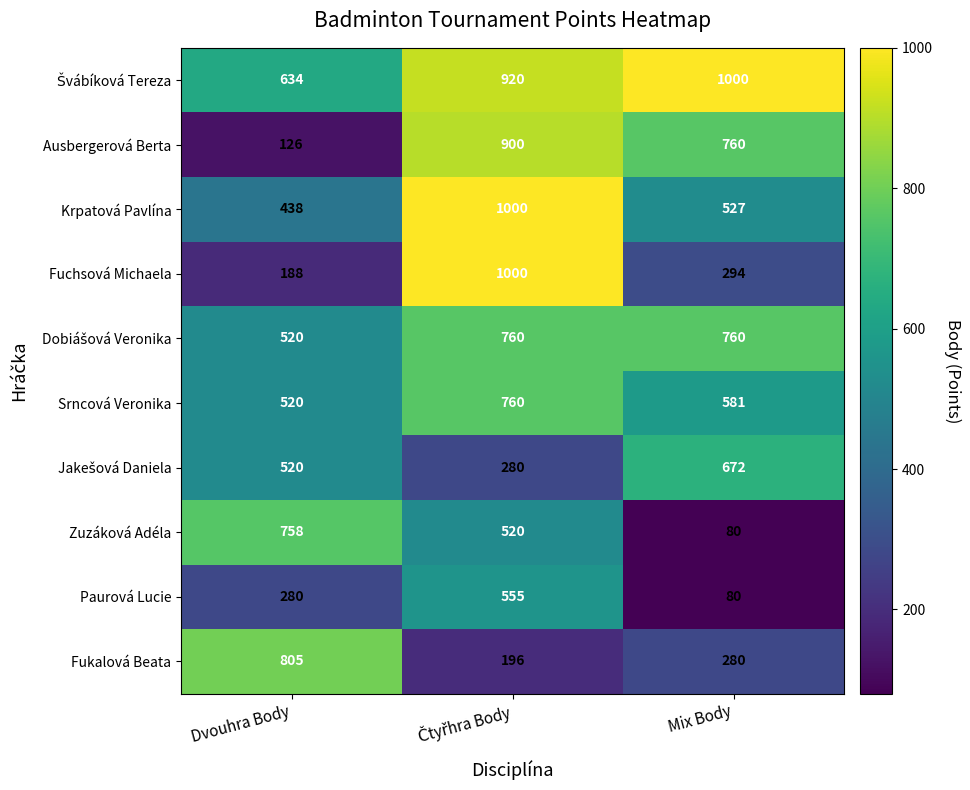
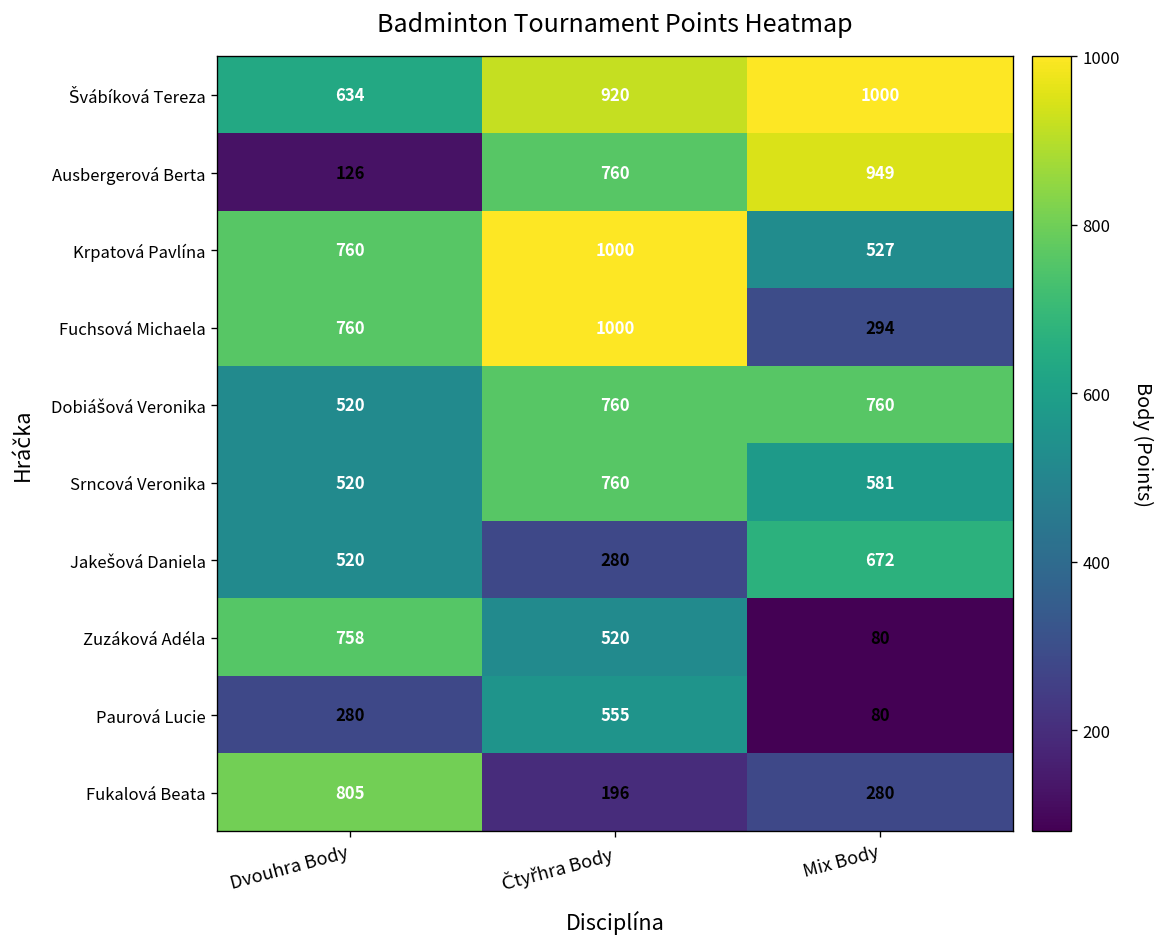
Ausbergerová Berta, Čtyřhra Body: 900 -> 760
Ausbergerová Berta, Mix Body: 760 -> 949
Krpatová Pavlína, Dvouhra Body: 438 -> 760
Fuchsová Michaela, Dvouhra Body: 188 -> 760
